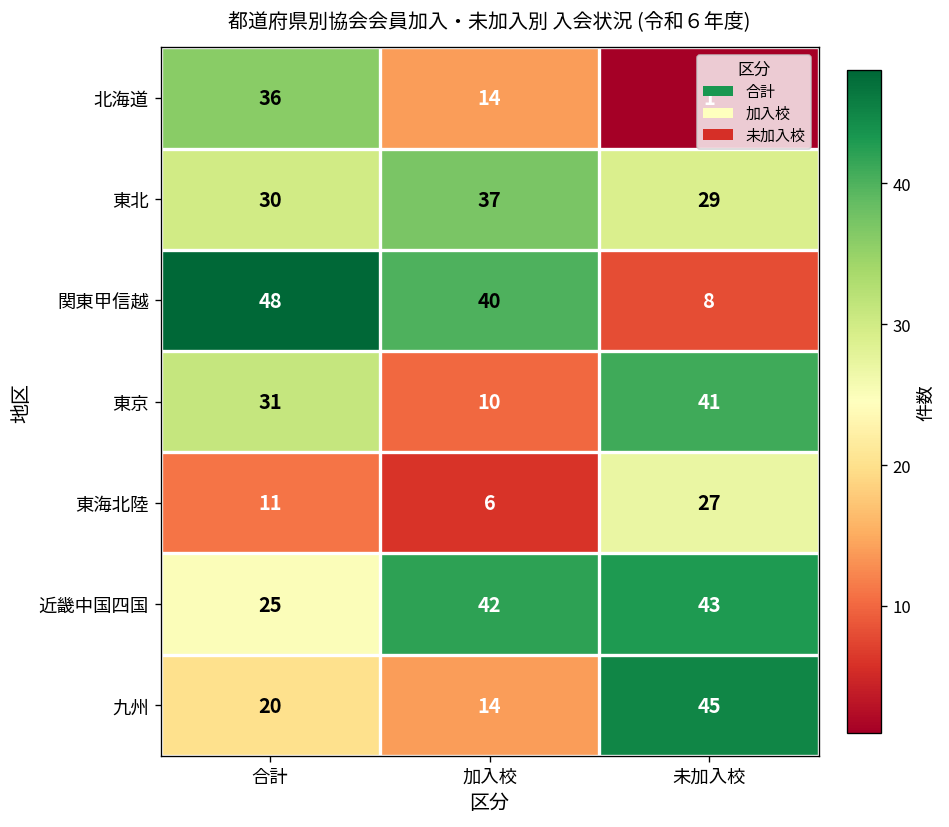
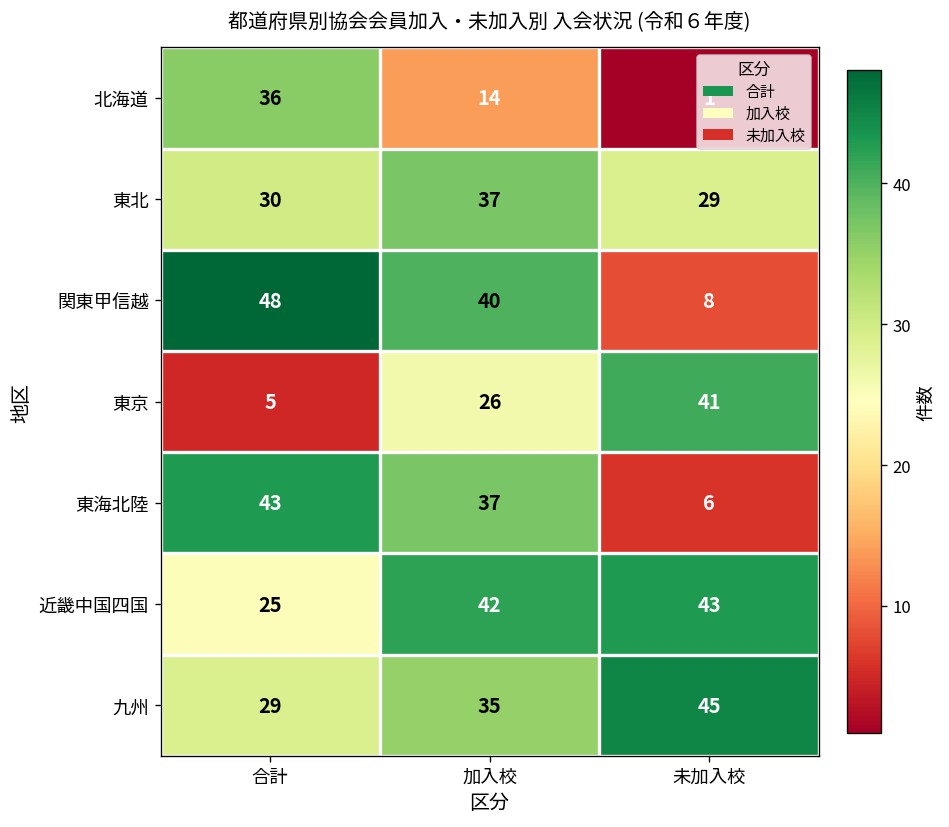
東京, 合計: 31 -> 5
東京, 加入校: 10 -> 26
東海北陸, 合計: 11 -> 43
東海北陸, 加入校: 6 -> 37
東海北陸, 未加入校: 27 -> 6
九州, 合計: 20 -> 29
九州, 加入校: 14 -> 35
